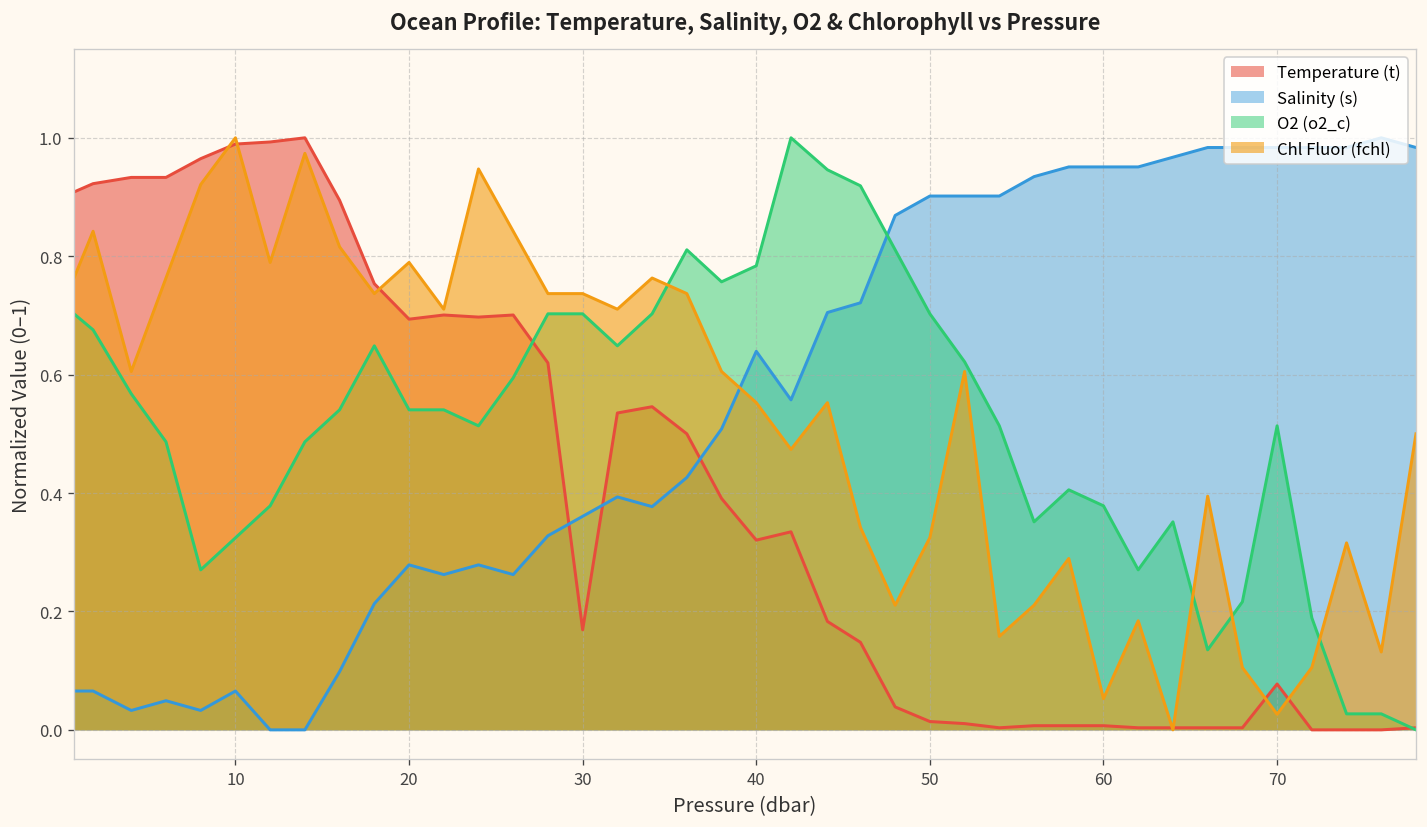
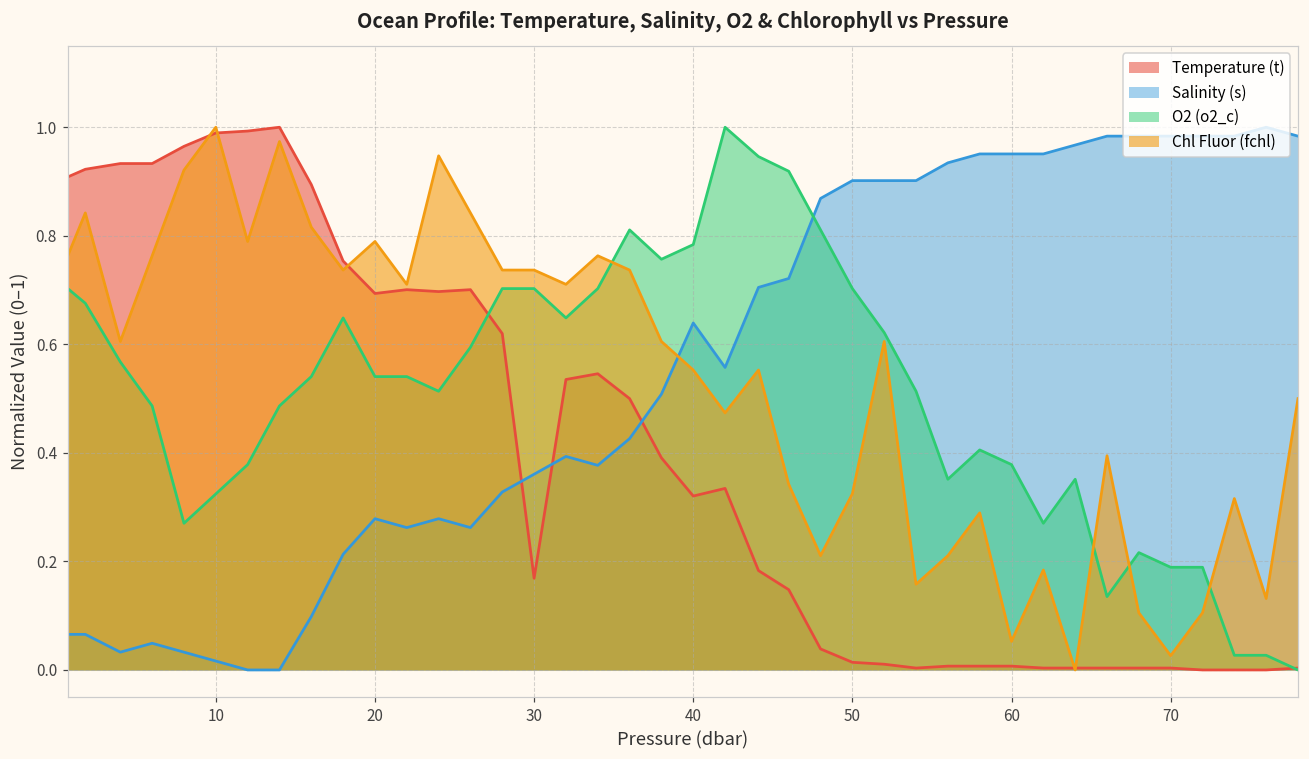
Salinity (s), 10: 0.07 -> 0.02
Temperature (t), 70: 0.08 -> 0.00
O2 (o2_c), 70: 0.51 -> 0.19
